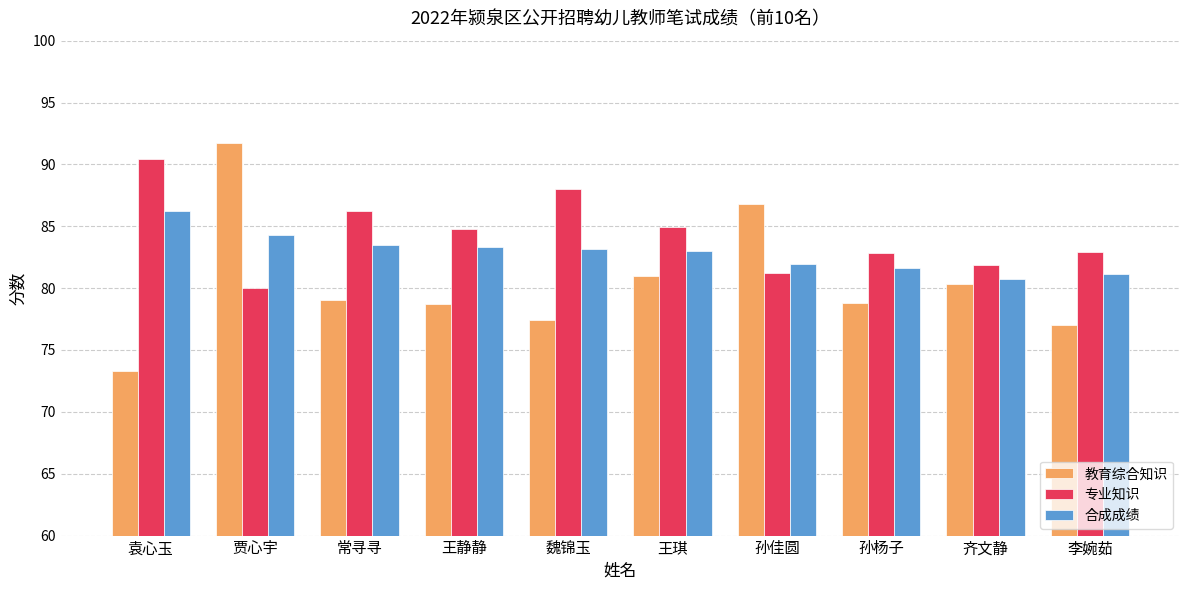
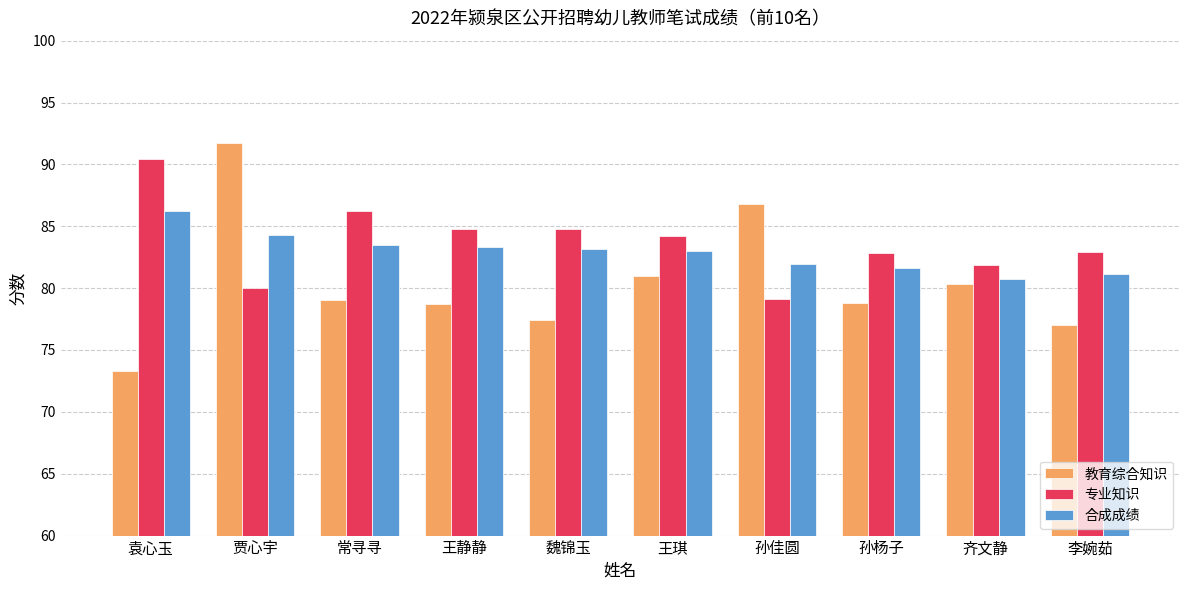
专业知识, 魏锦玉: 88.0 -> 84.8
专业知识, 王琪: 84.9 -> 84.2
专业知识, 孙佳圆: 81.2 -> 79.1
